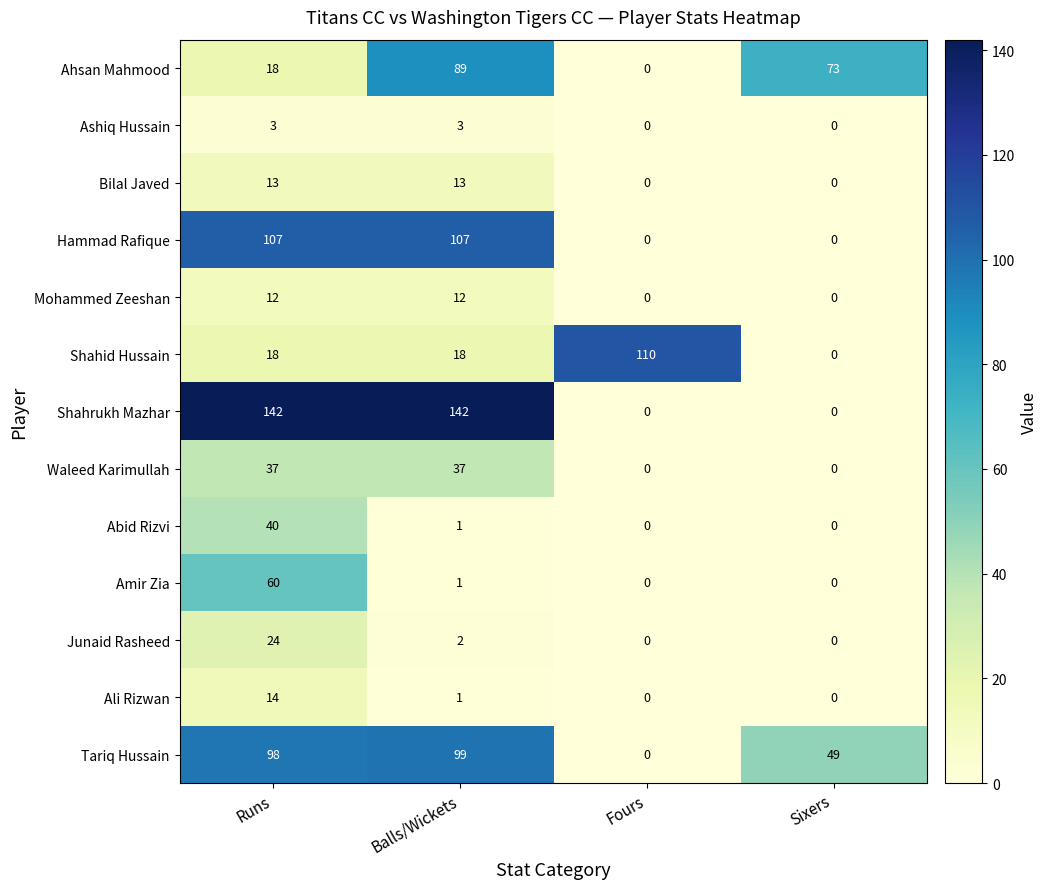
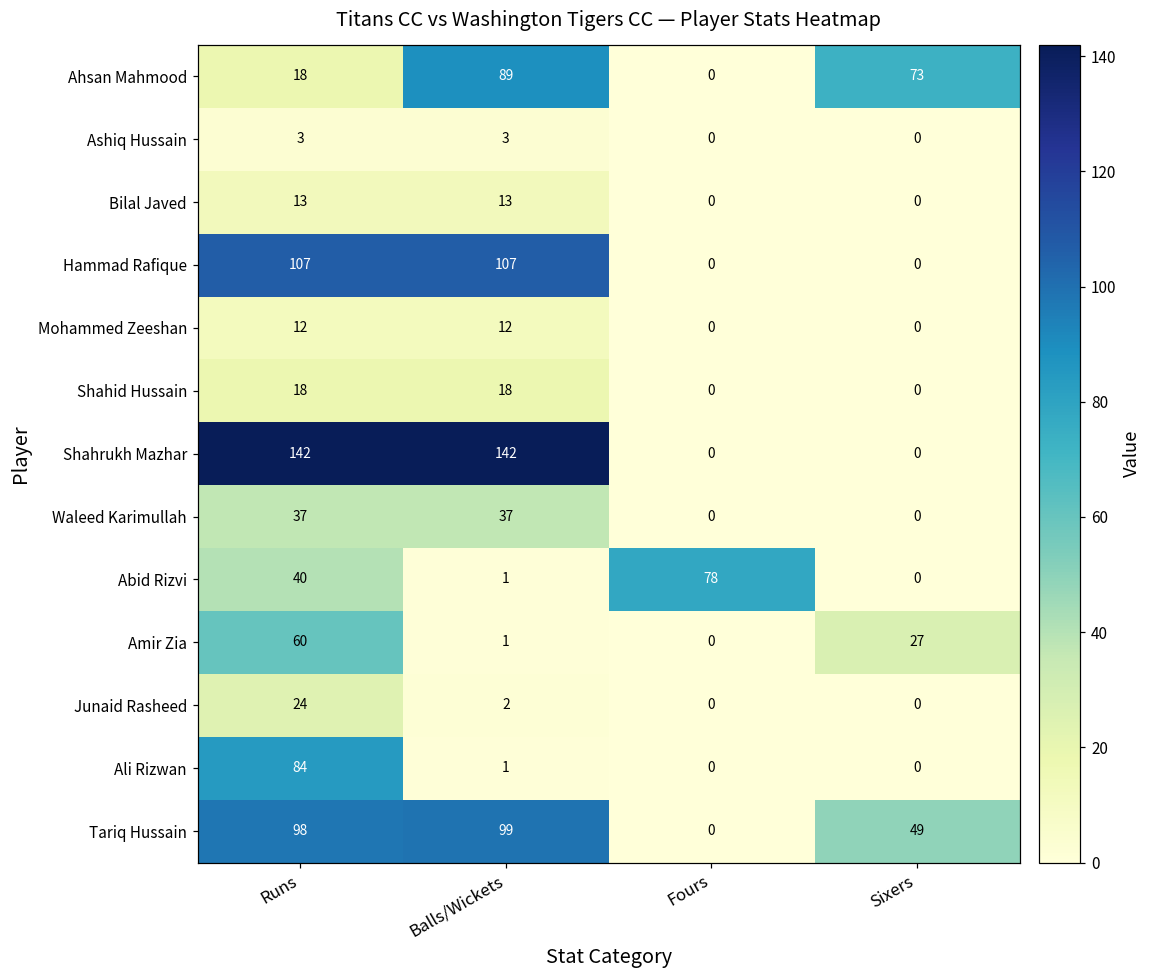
Shahid Hussain, Fours: 110 -> 0
Abid Rizvi, Fours: 0 -> 78
Amir Zia, Sixers: 0 -> 27
Ali Rizwan, Runs: 14 -> 84
